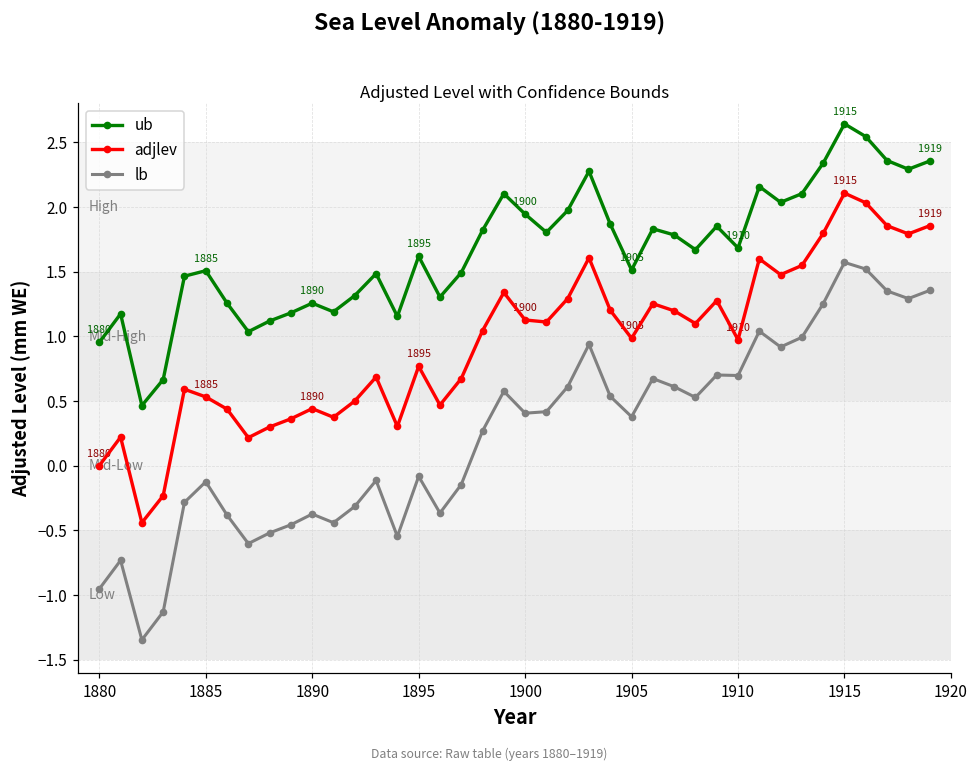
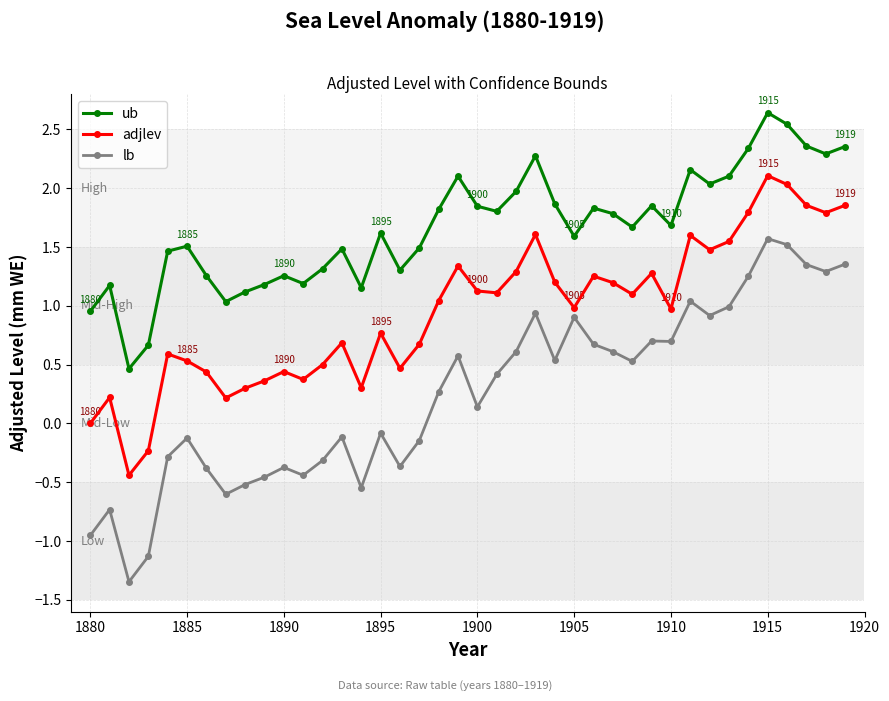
ub, 1900: 1.94 -> 1.85
lb, 1900: 0.41 -> 0.14
ub, 1905: 1.51 -> 1.59
lb, 1905: 0.38 -> 0.90
